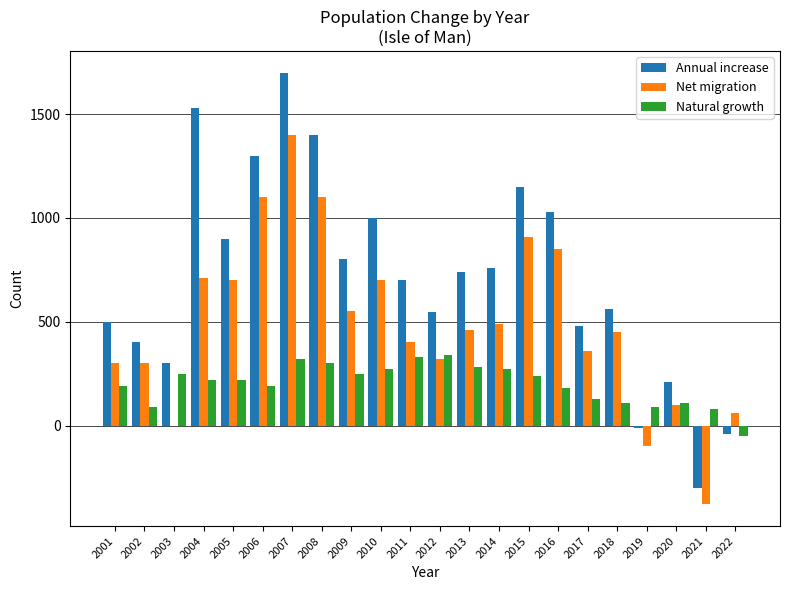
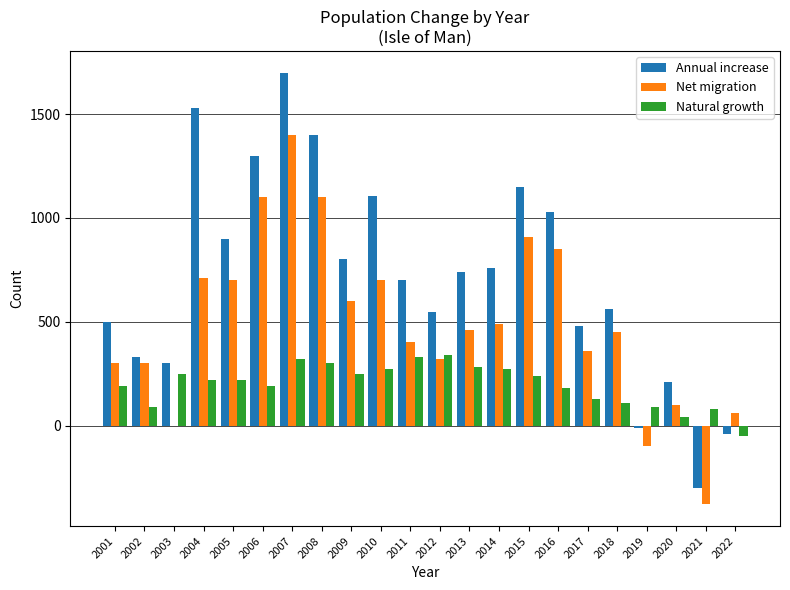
Annual increase, 2002: 400 -> 330
Net migration, 2009: 550 -> 600
Annual increase, 2010: 1000 -> 1110
Natural growth, 2020: 110 -> 40
